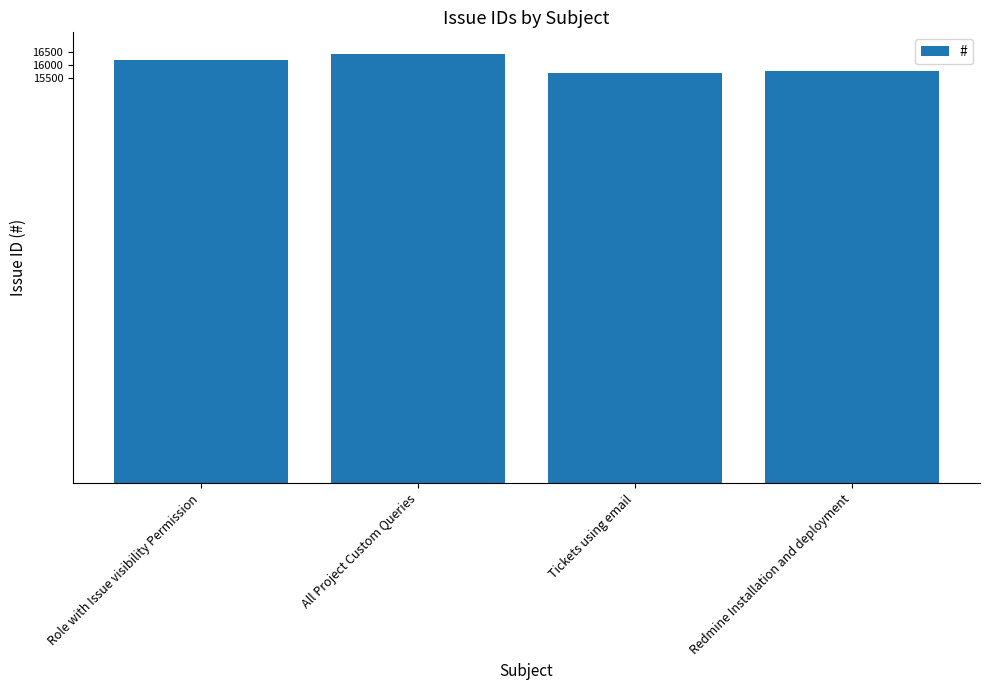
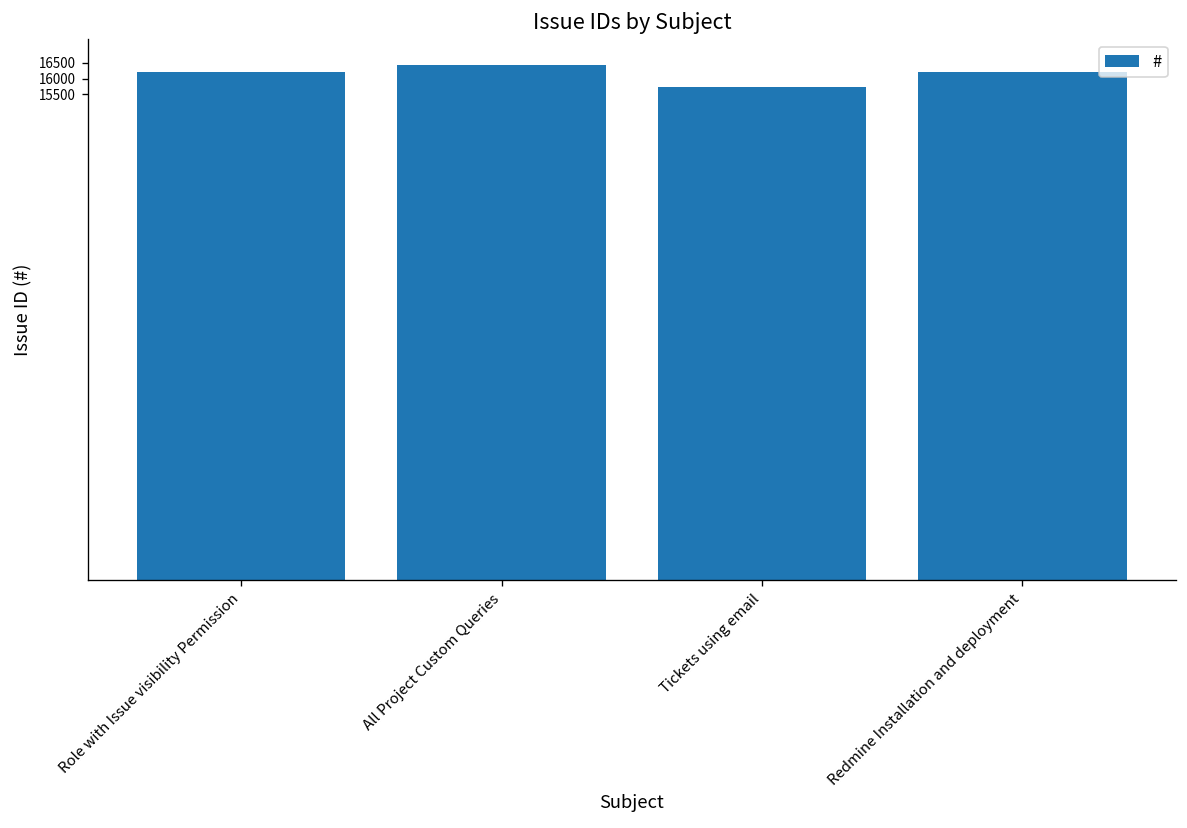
Redmine Installation and deployment: 15800 -> 16200
